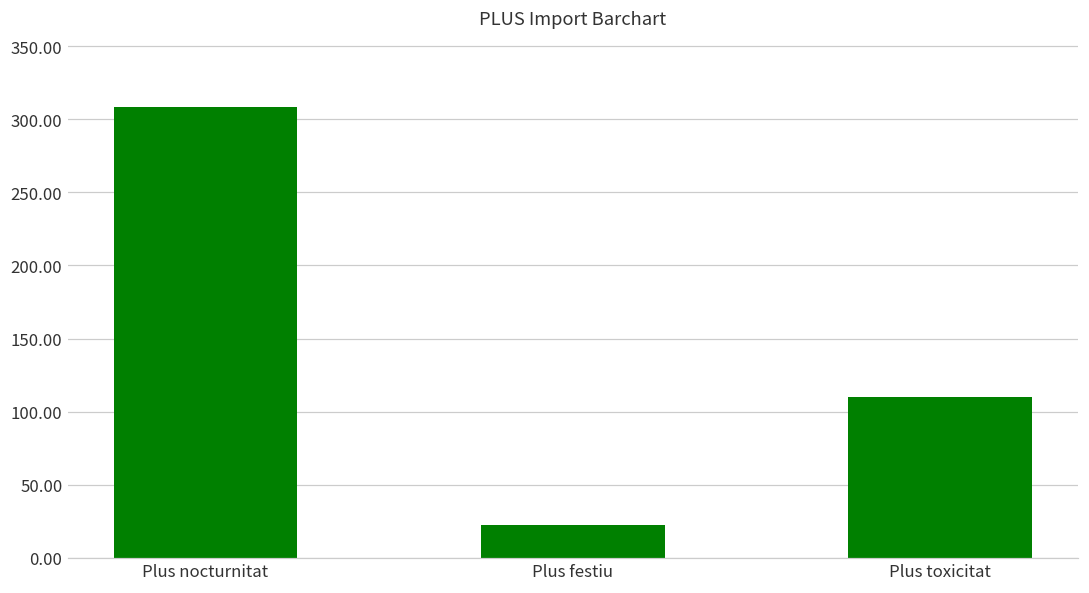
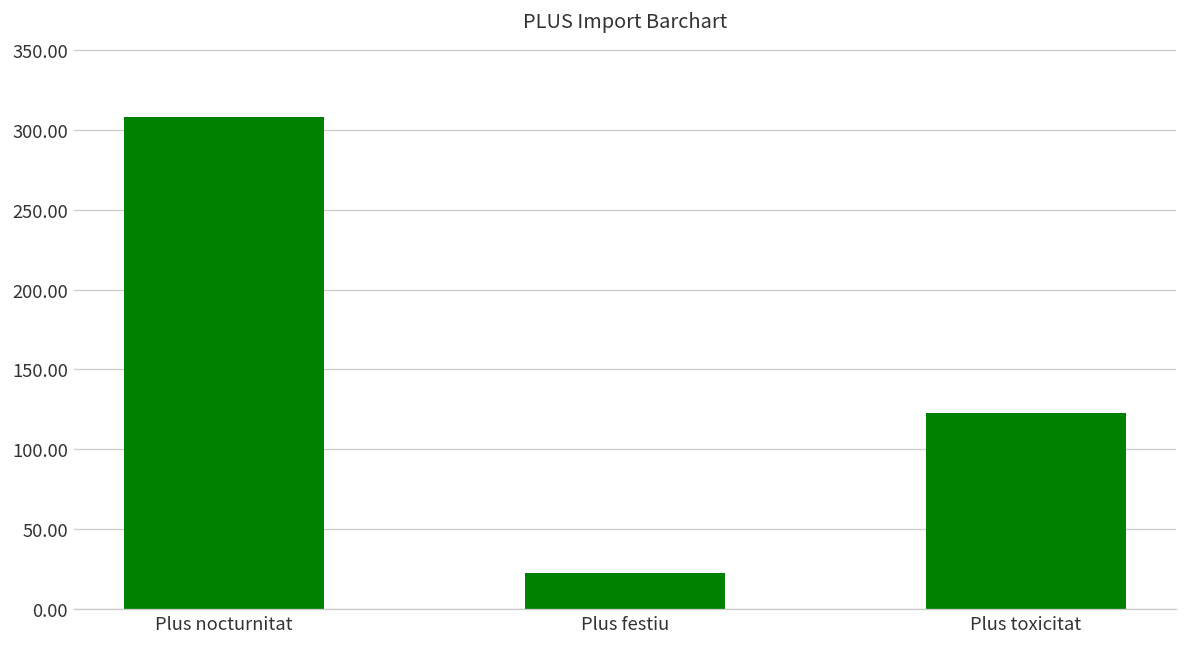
Plus toxicitat: 110 -> 123
